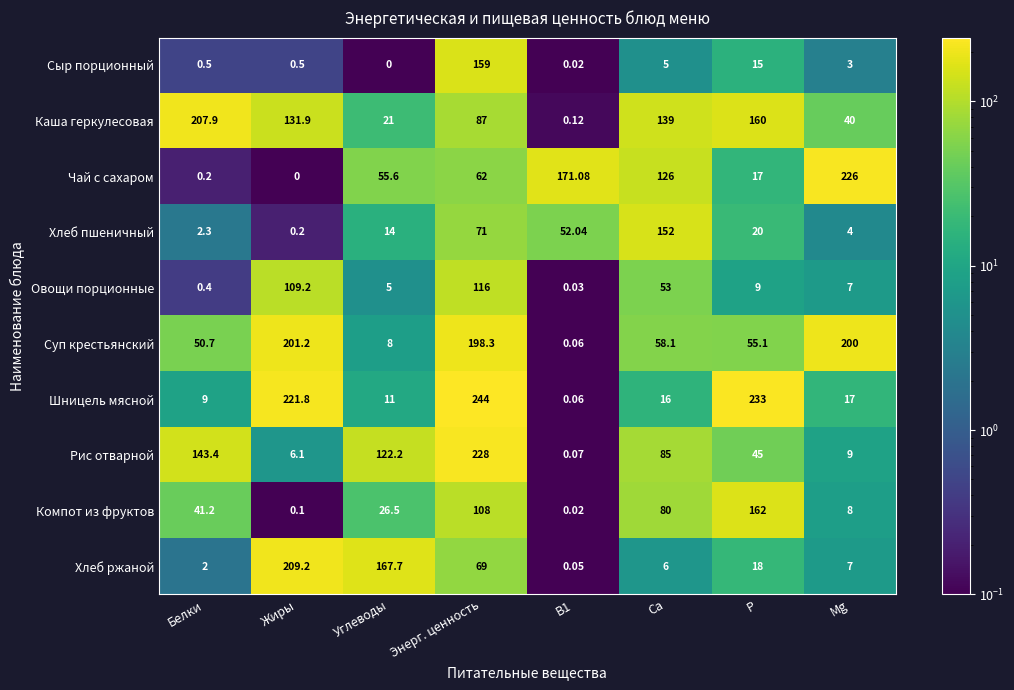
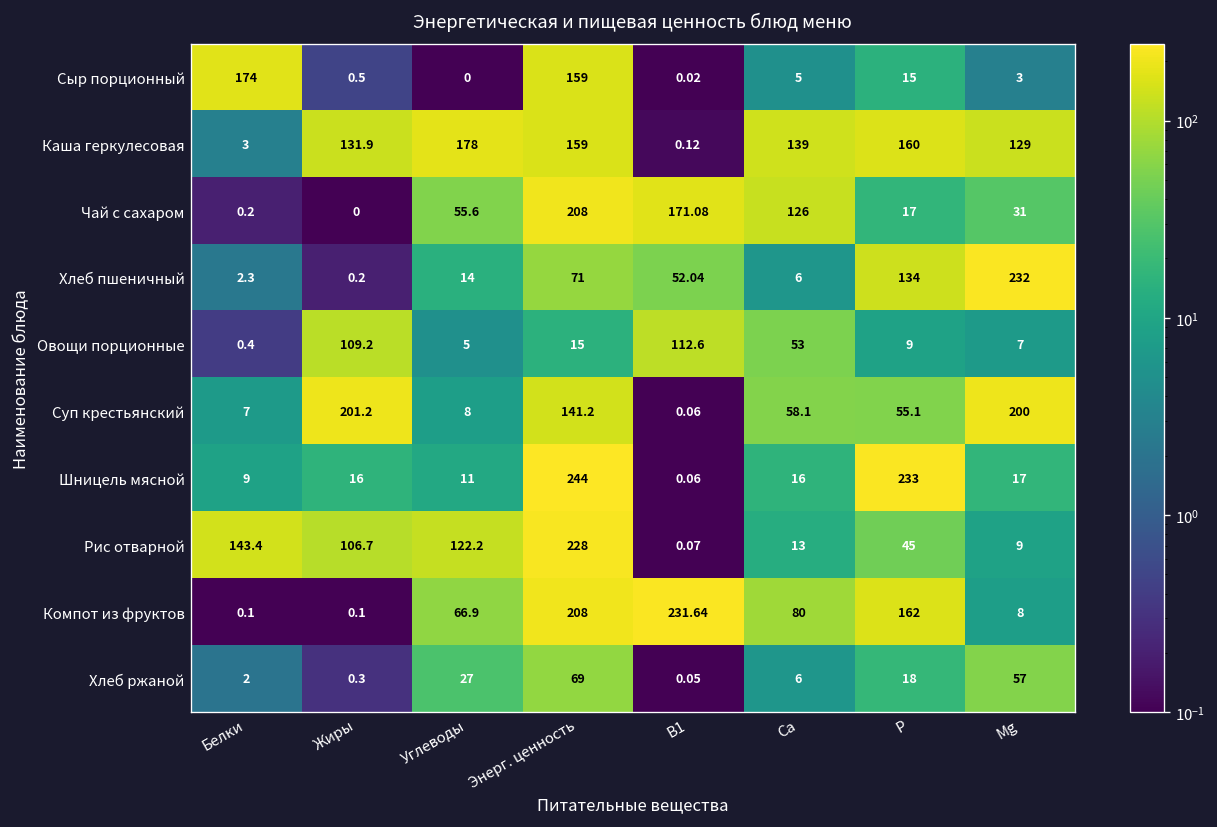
Сыр порционный, Белки: 0.5 -> 174
Каша геркулесовая, Белки: 207.9 -> 3
Каша геркулесовая, Углеводы: 21 -> 178
Каша геркулесовая, Энерг. ценность: 87 -> 159
Каша геркулесовая, Мg: 40 -> 129
Чай с сахаром, Энерг. ценность: 62 -> 208
Чай с сахаром, Мg: 226 -> 31
Хлеб пшеничный, Са: 152 -> 6
Хлеб пшеничный, Р: 20 -> 134
Хлеб пшеничный, Мg: 4 -> 232
Овощи порционные, Энерг. ценность: 116 -> 15
Овощи порционные, В1: 0.03 -> 112.6
Суп крестьянский, Белки: 50.7 -> 7
Суп крестьянский, Энерг. ценность: 198.3 -> 141.2
Шницель мясной, Жиры: 221.8 -> 16
Рис отварной, Жиры: 6.1 -> 106.7
Рис отварной, Са: 85 -> 13
Компот из фруктов, Белки: 41.2 -> 0.1
Компот из фруктов, Углеводы: 26.5 -> 66.9
Компот из фруктов, Энерг. ценность: 108 -> 208
Компот из фруктов, В1: 0.02 -> 231.64
Хлеб ржаной, Жиры: 209.2 -> 0.3
Хлеб ржаной, Углеводы: 167.7 -> 27
Хлеб ржаной, Мg: 7 -> 57
